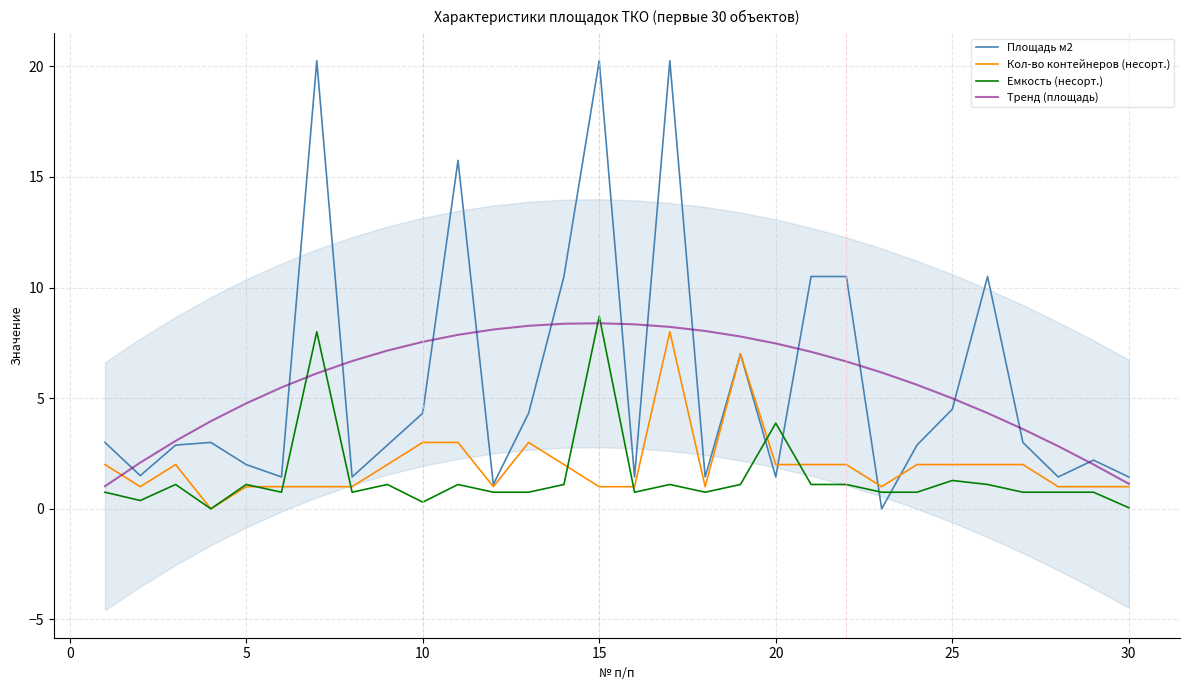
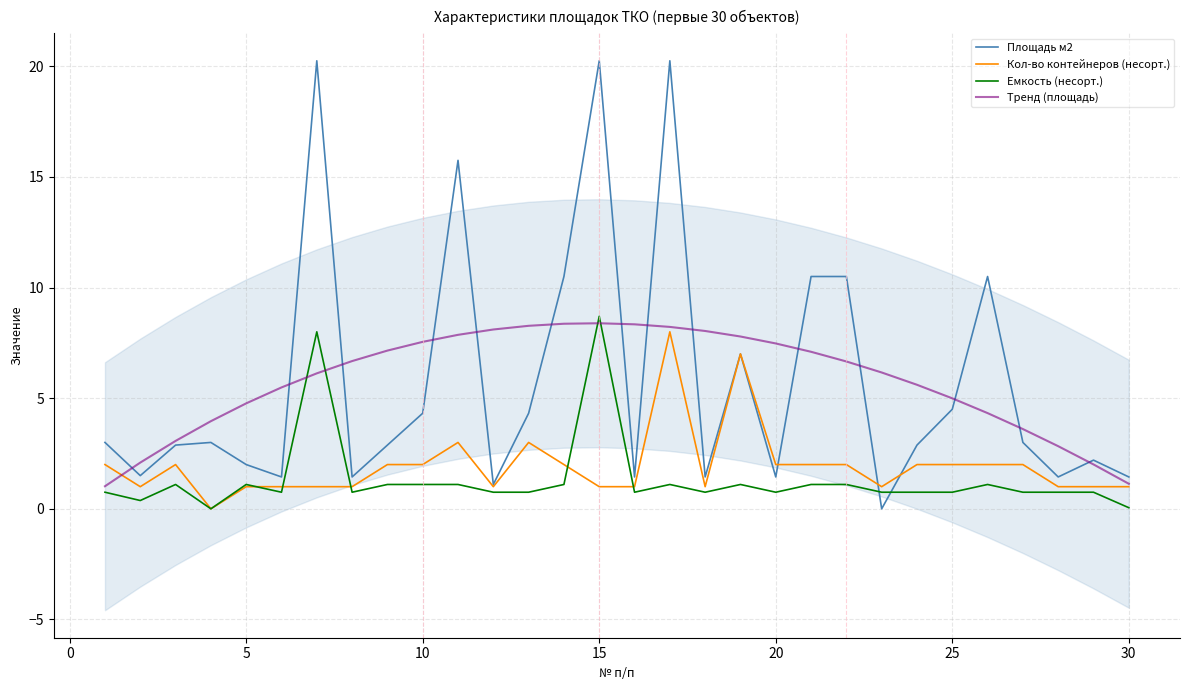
Кол-во контейнеров (несорт.), 10: 3 -> 2
Емкость (несорт.), 10: 0.3 -> 1.1
Емкость (несорт.), 20: 3.9 -> 0.8
Емкость (несорт.), 25: 1.3 -> 0.8
